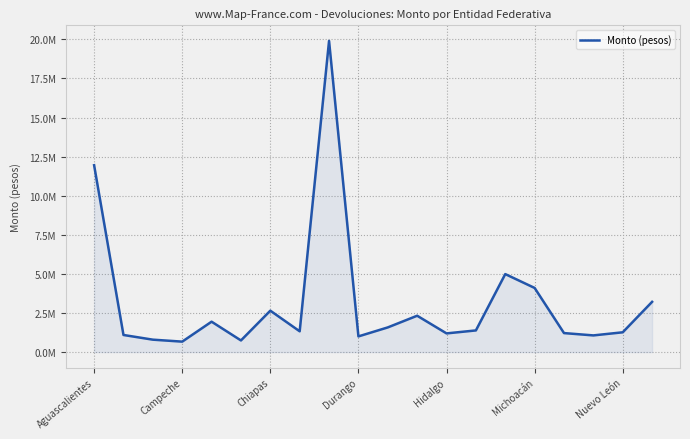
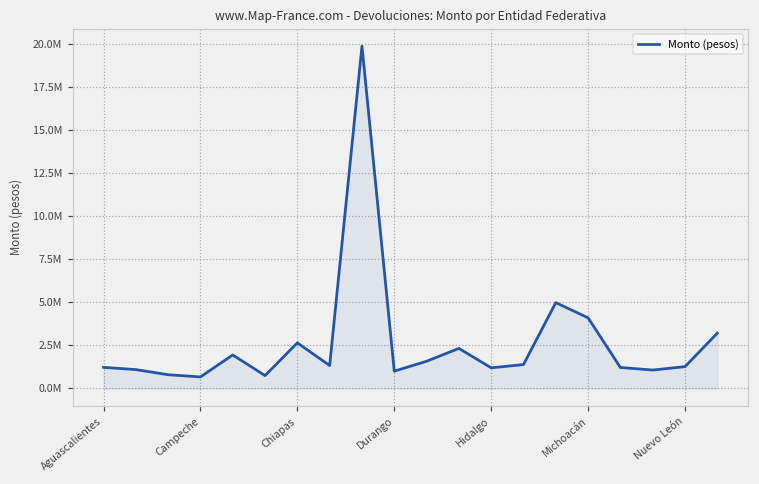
Aguascalientes: 12000000 -> 1200000
